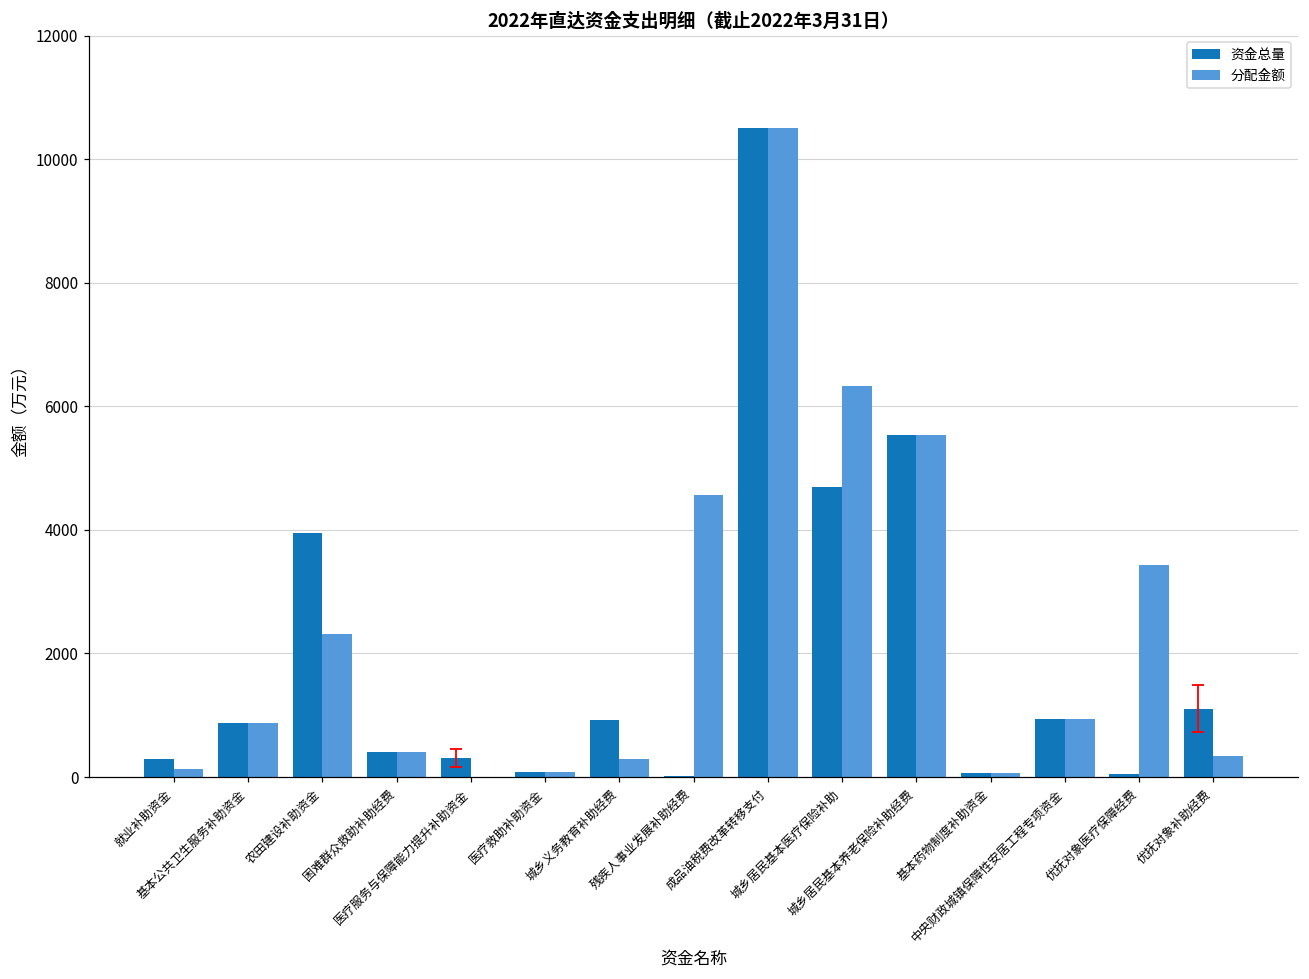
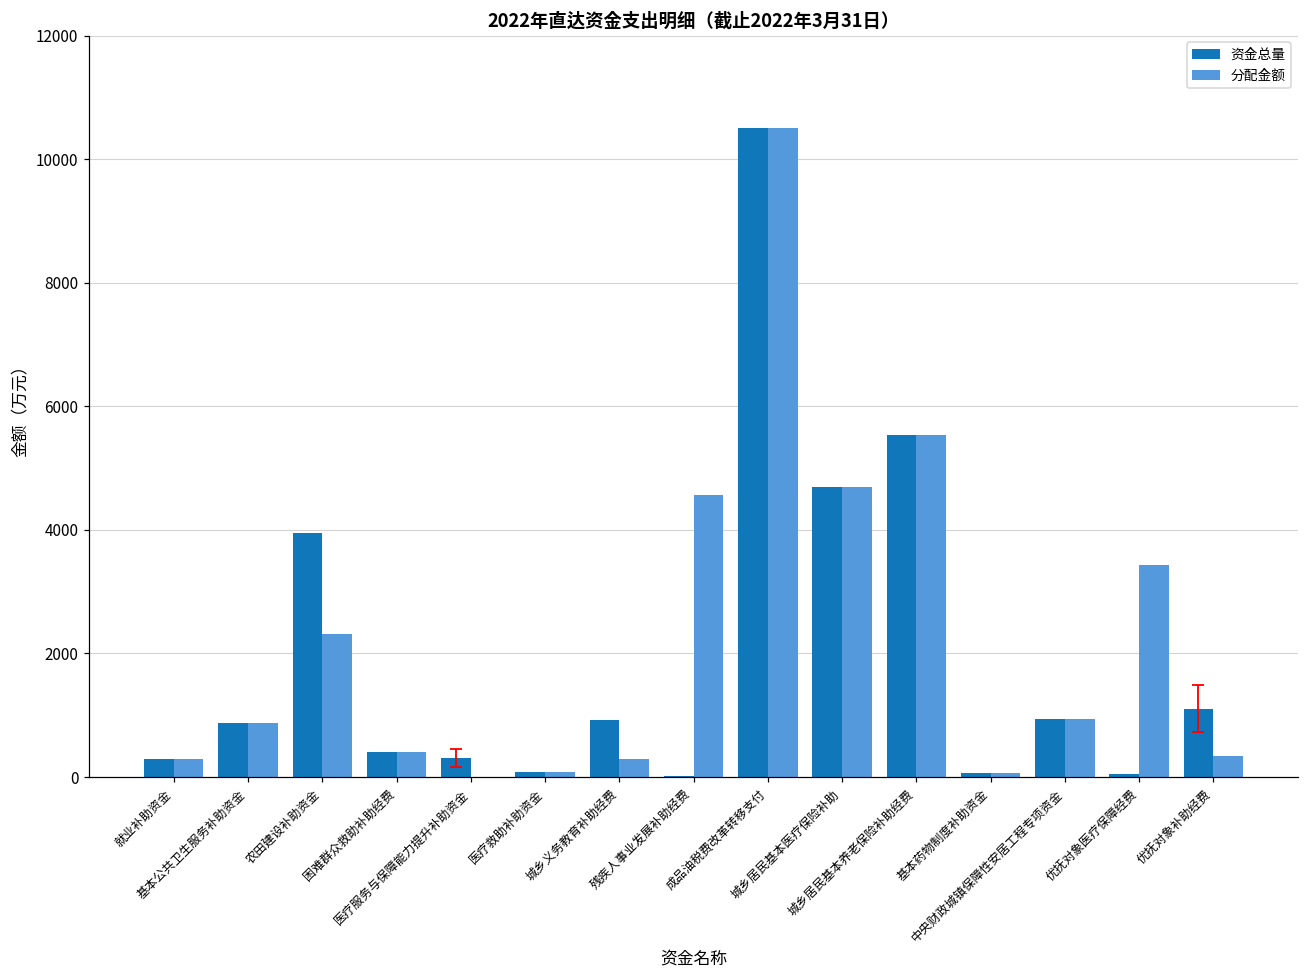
分配金额, 就业补助资金: 100 -> 300
分配金额, 城乡居民基本医疗保险补助: 6300 -> 4700
